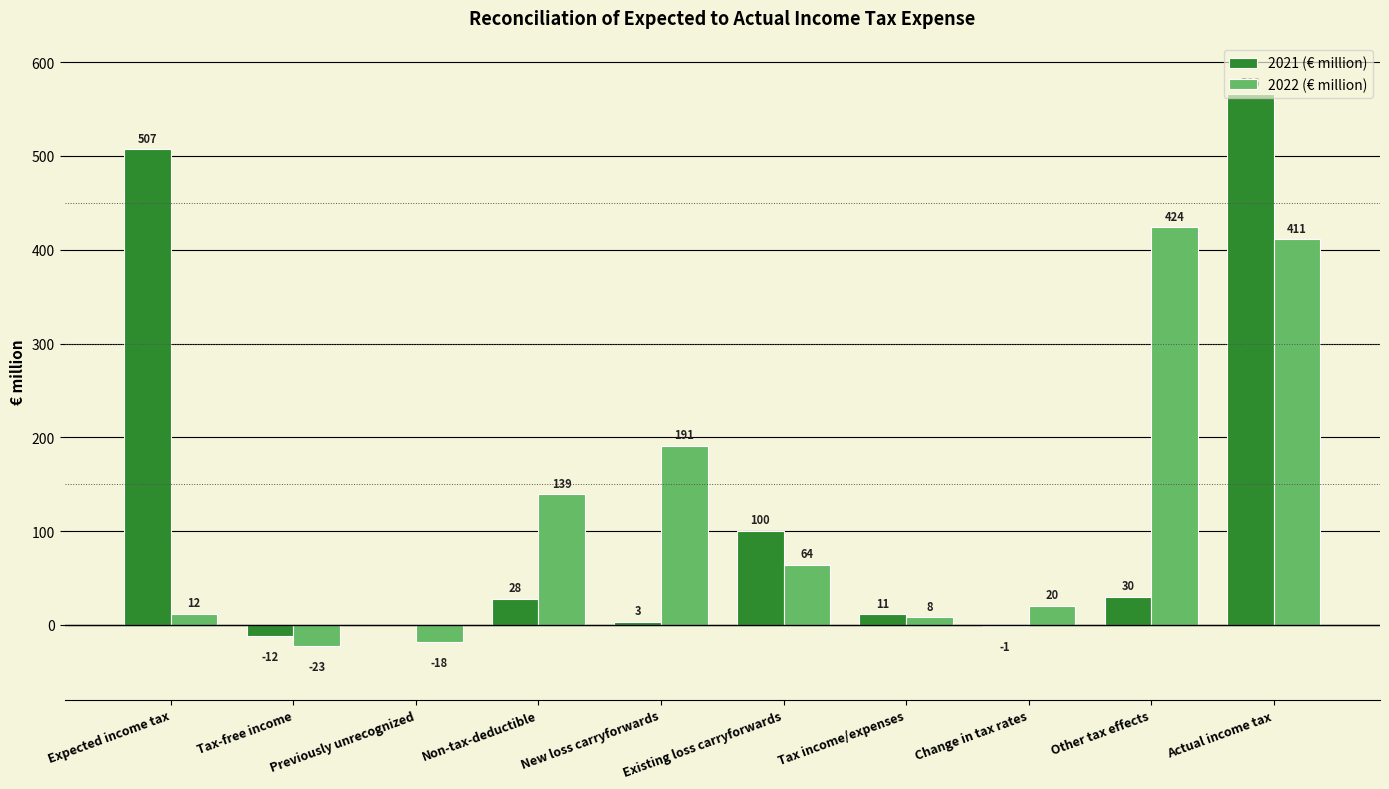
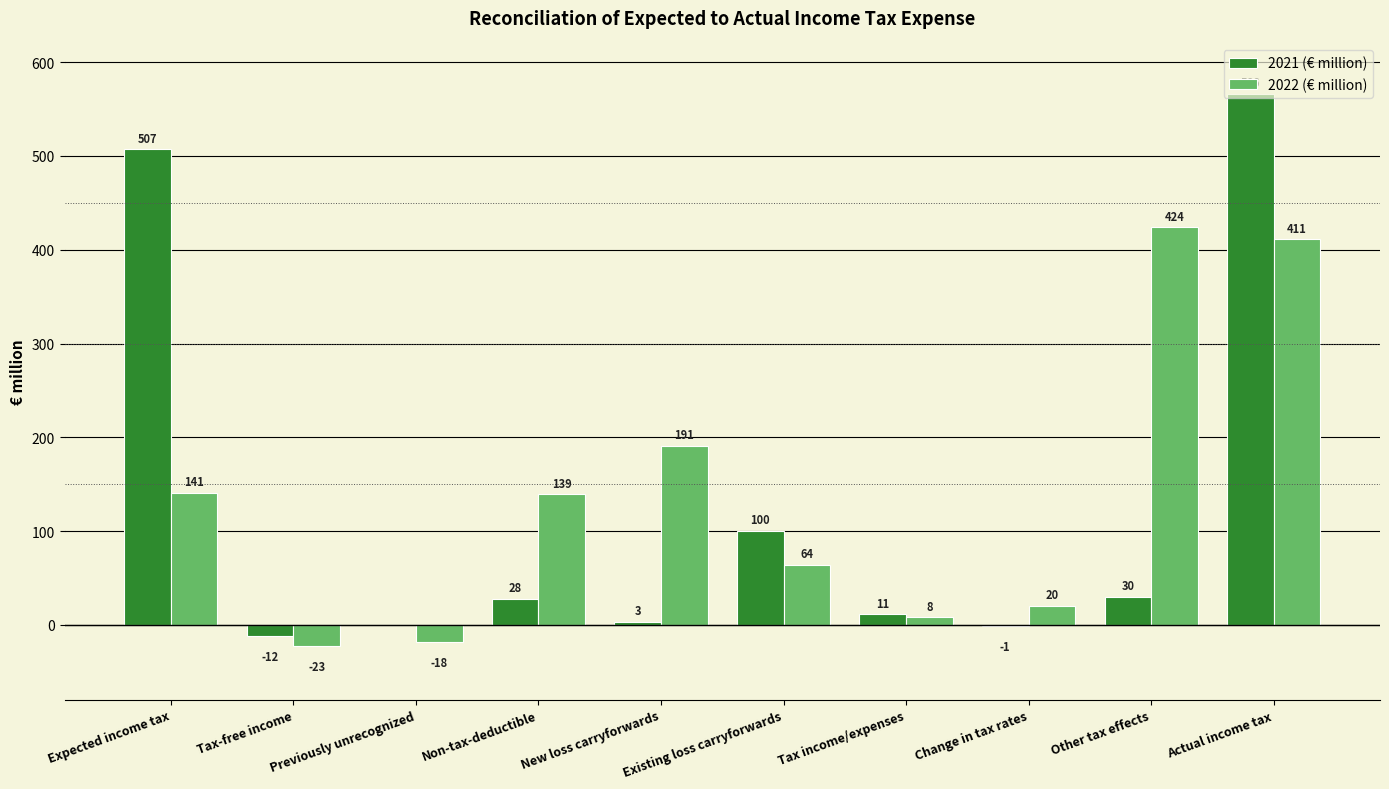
2022 (€ million), Expected income tax: 12 -> 141
